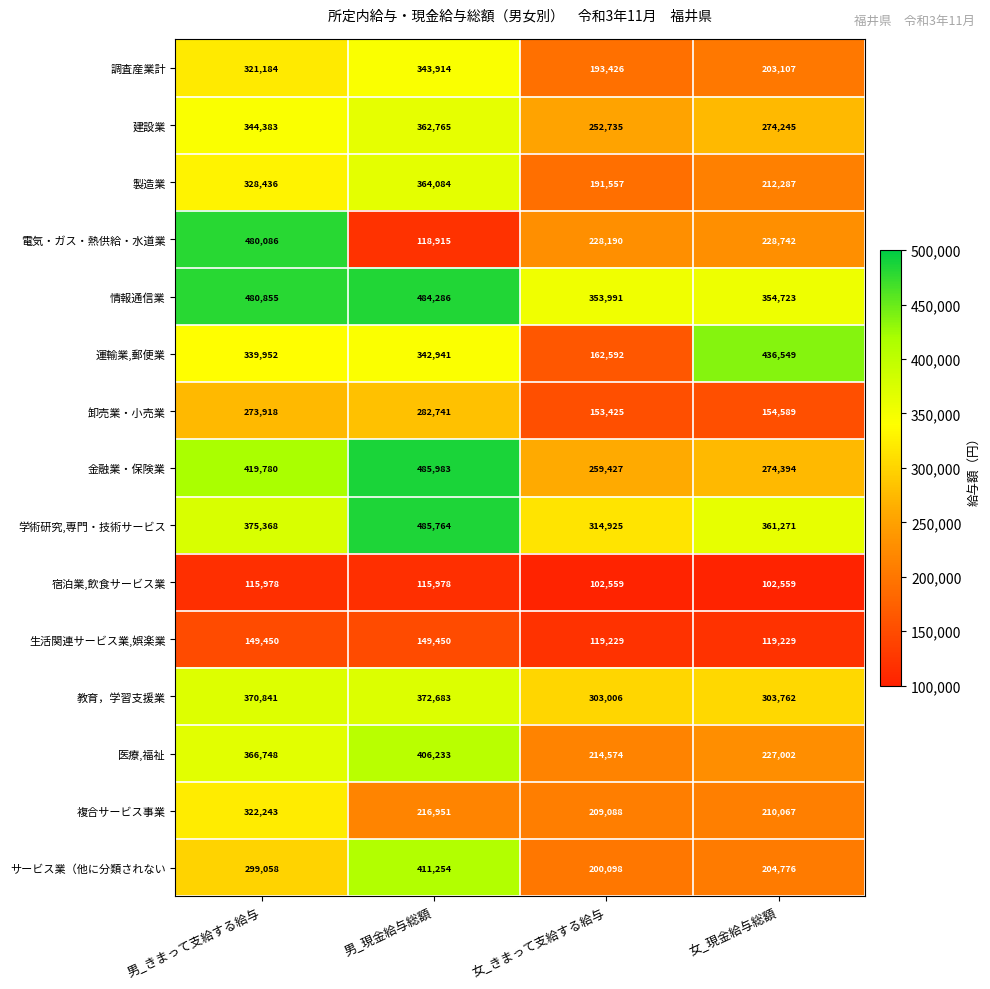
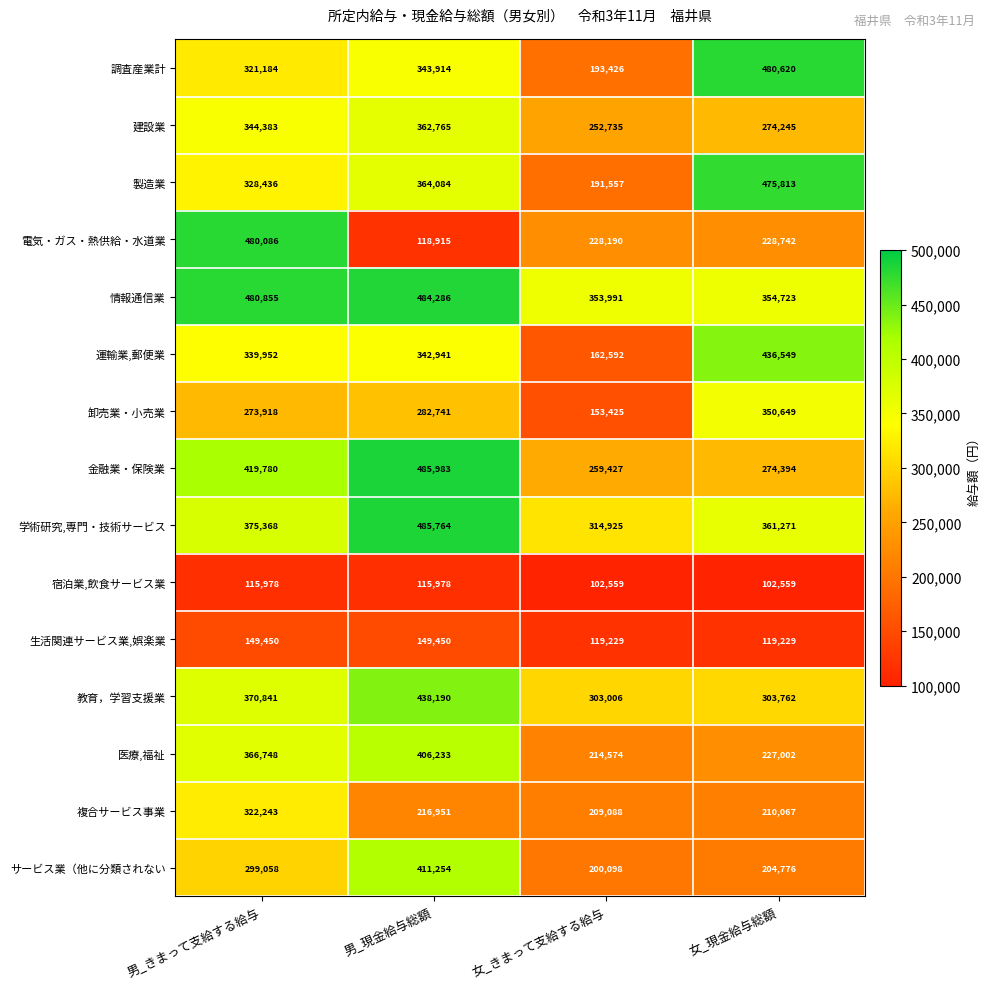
調査産業計, 女_現金給与総額: 203,107 -> 480,620
製造業, 女_現金給与総額: 212,287 -> 475,813
卸売業・小売業, 女_現金給与総額: 154,589 -> 350,649
教育，学習支援業, 男_現金給与総額: 372,683 -> 438,190
